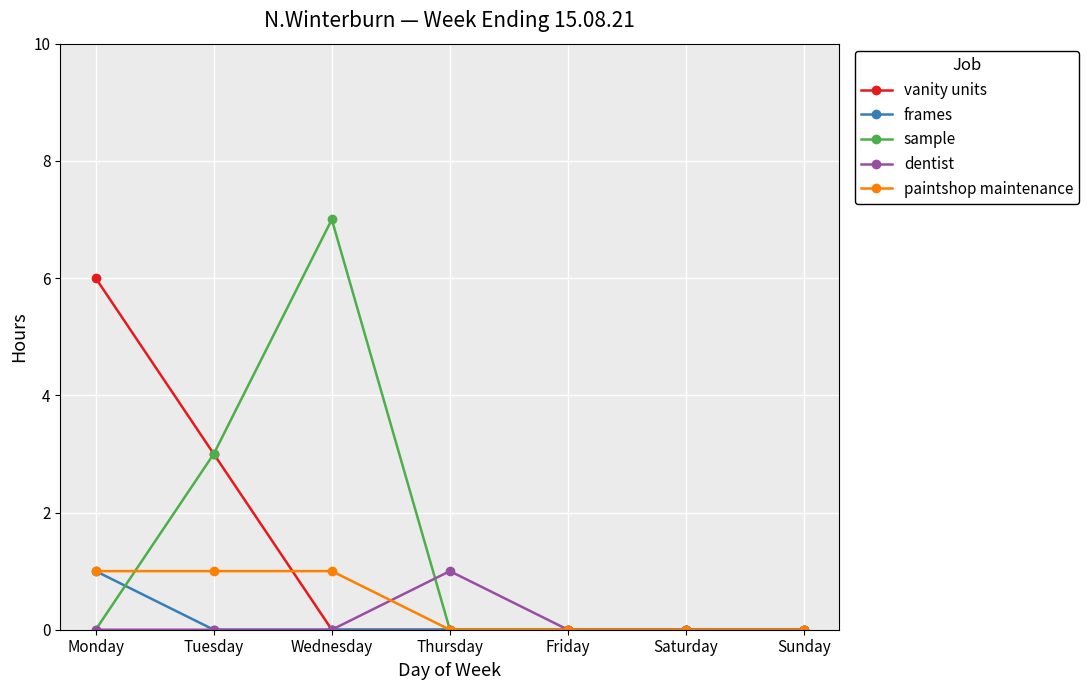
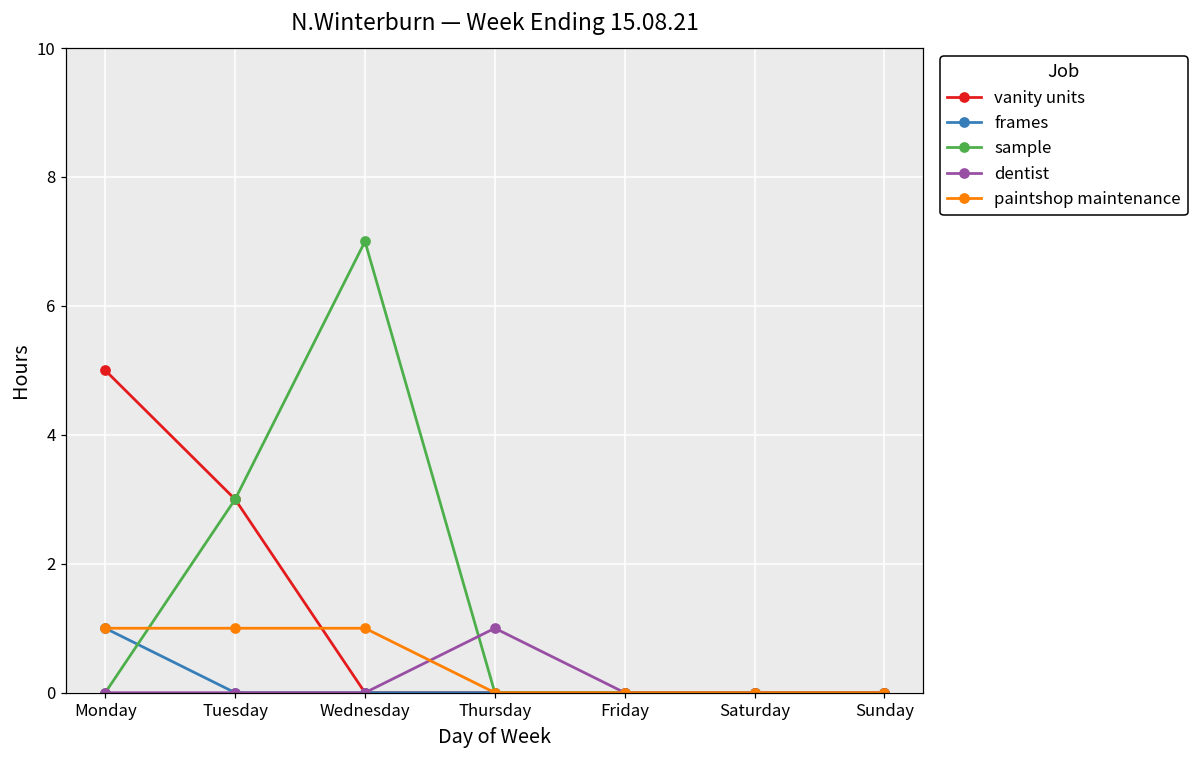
vanity units, Monday: 6 -> 5
